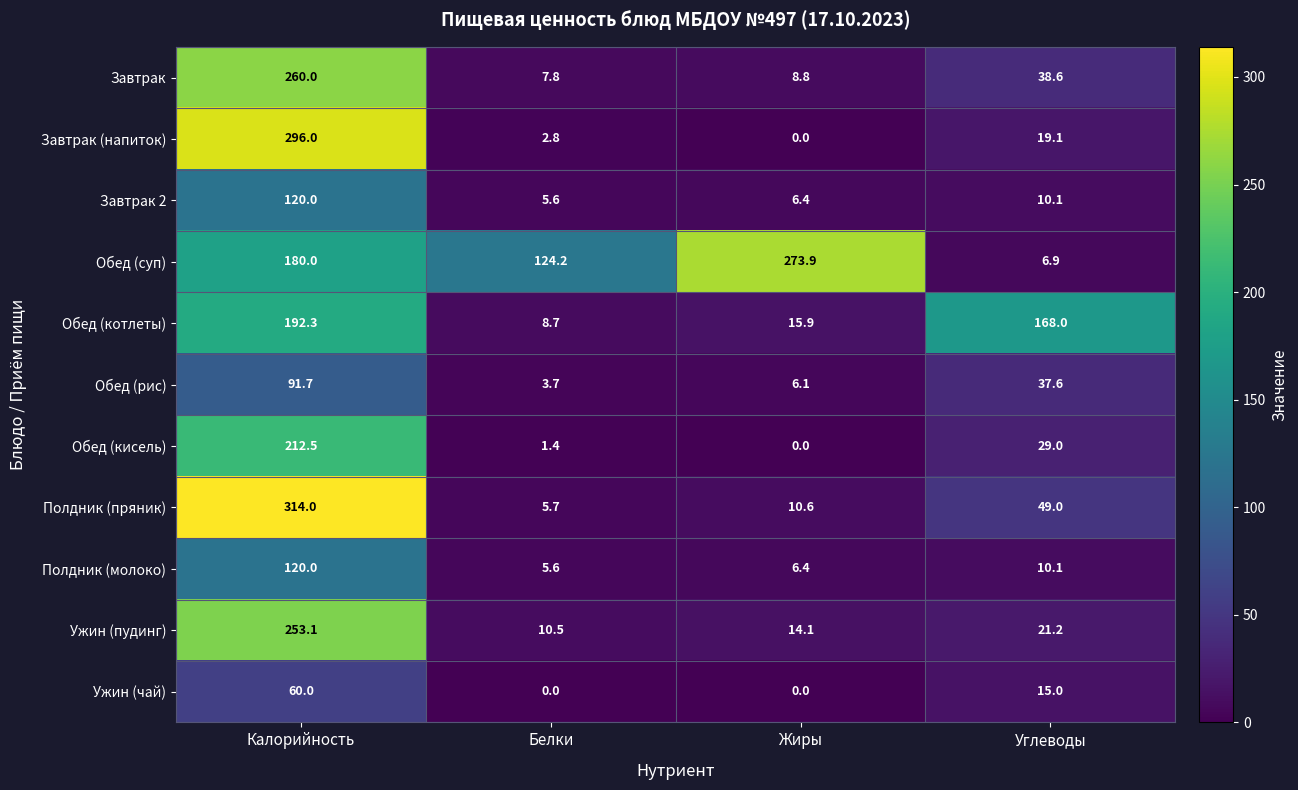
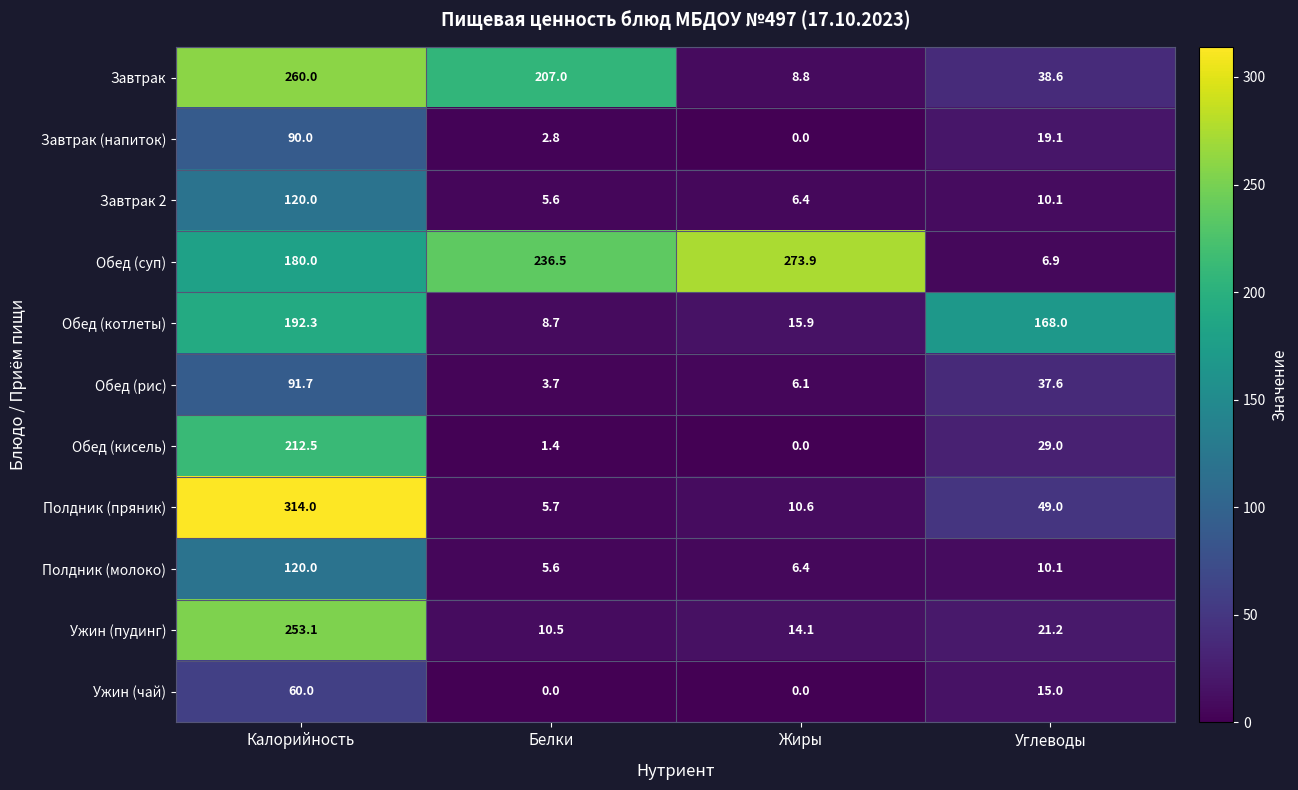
Завтрак, Белки: 7.8 -> 207.0
Завтрак (напиток), Калорийность: 296.0 -> 90.0
Обед (суп), Белки: 124.2 -> 236.5
